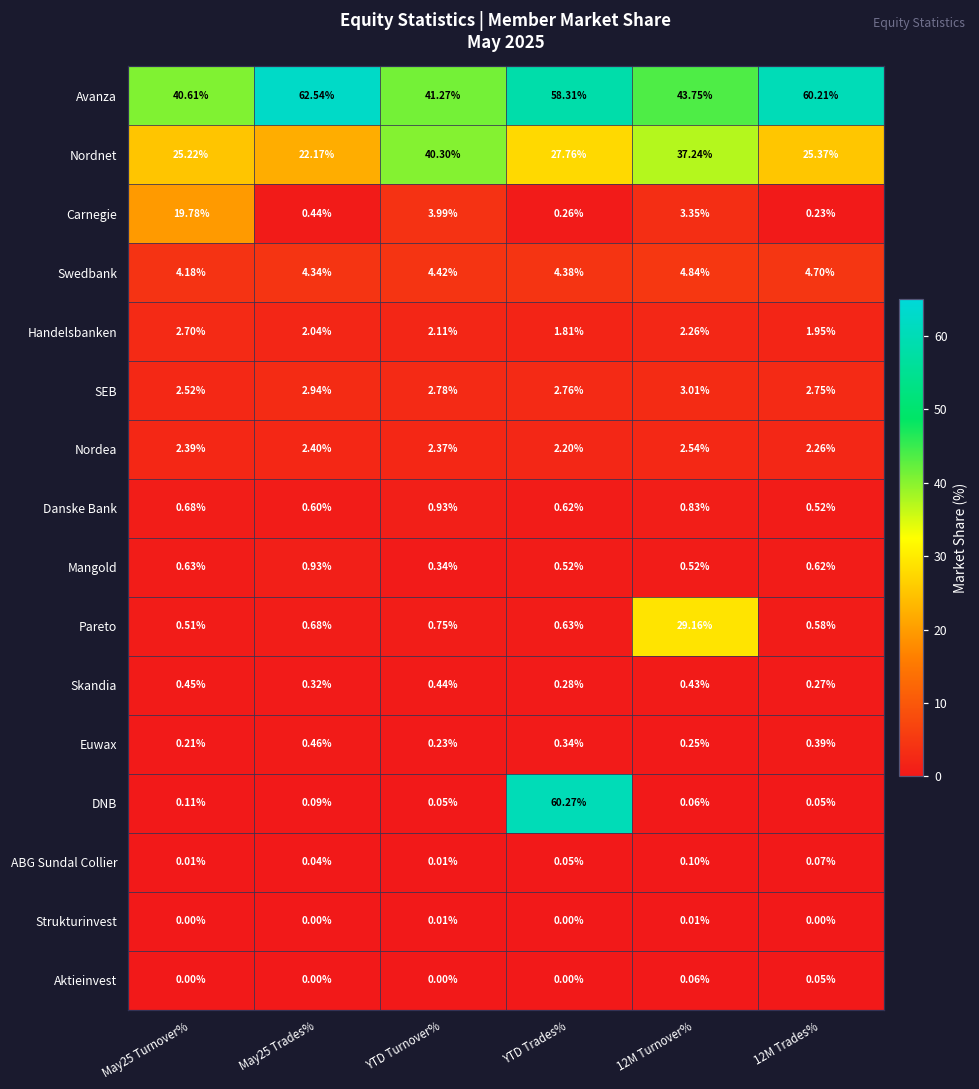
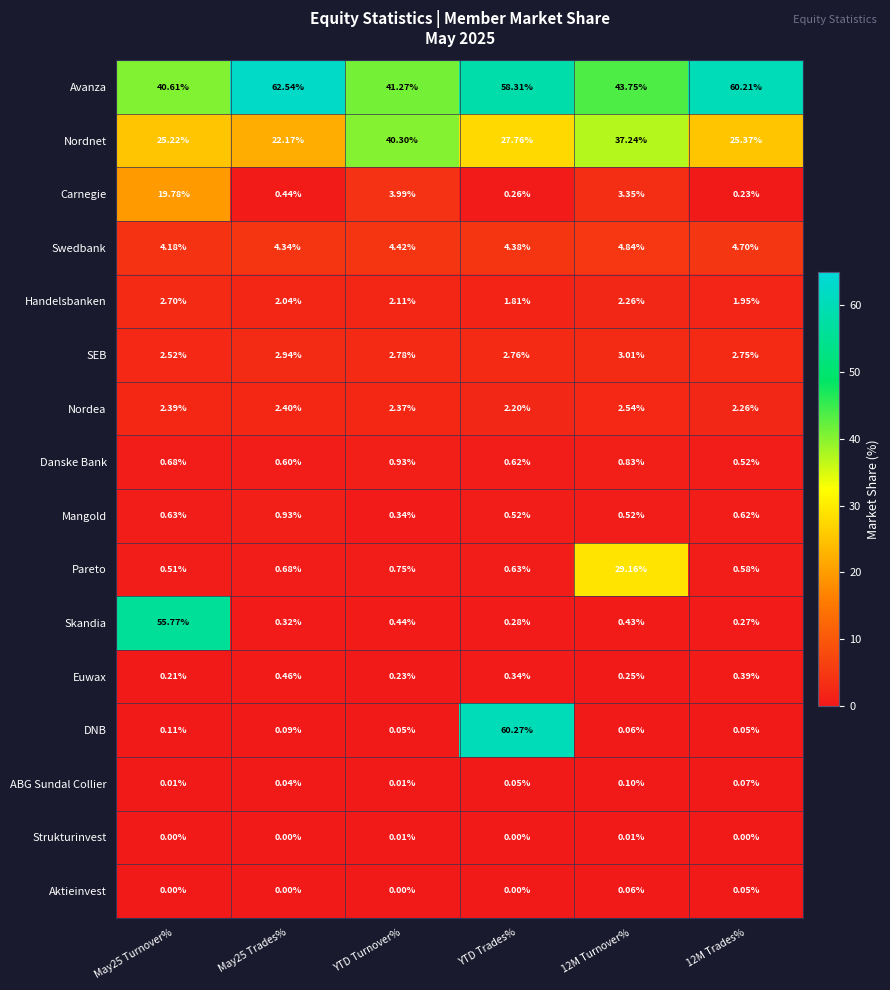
Skandia, May25 Turnover%: 0.45% -> 55.77%
